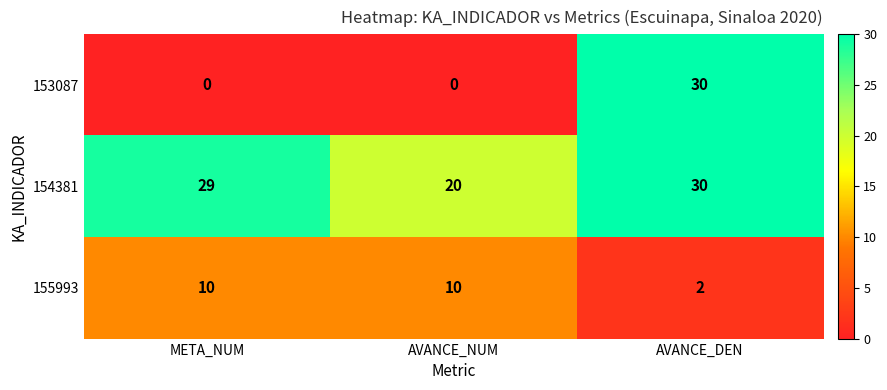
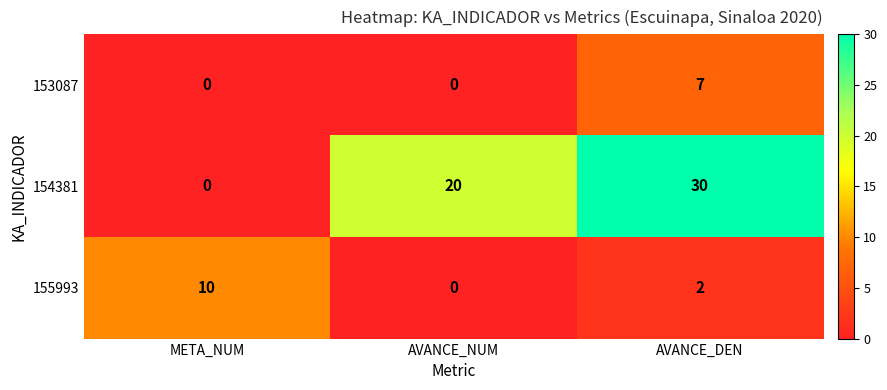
153087, AVANCE_DEN: 30 -> 7
154381, META_NUM: 29 -> 0
155993, AVANCE_NUM: 10 -> 0
